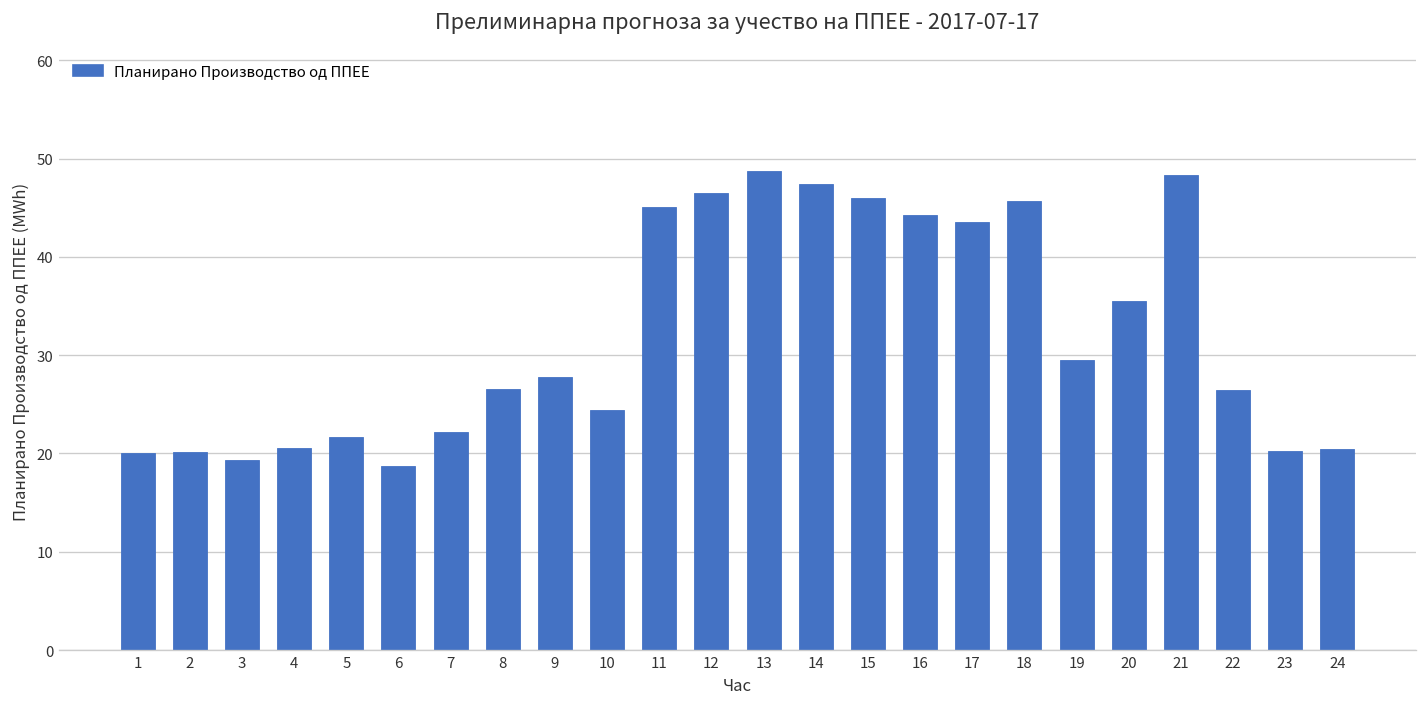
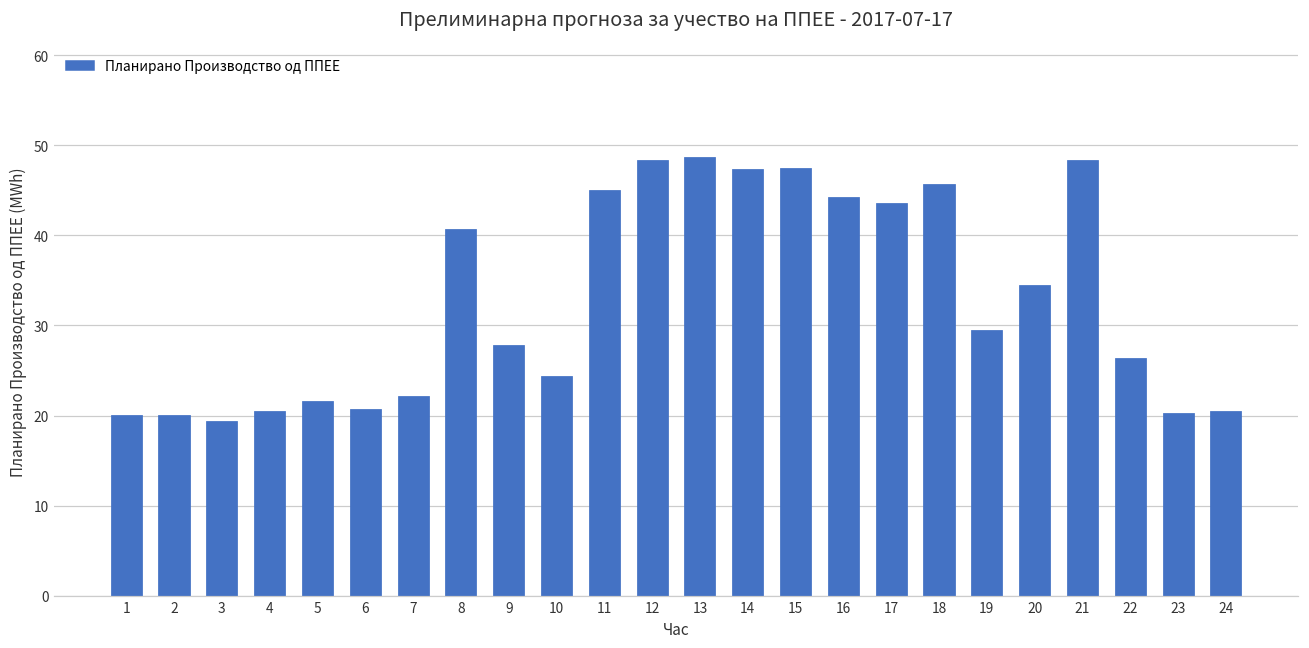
6: 19 -> 21
8: 27 -> 41
12: 46 -> 48
15: 46 -> 47
20: 35 -> 34
